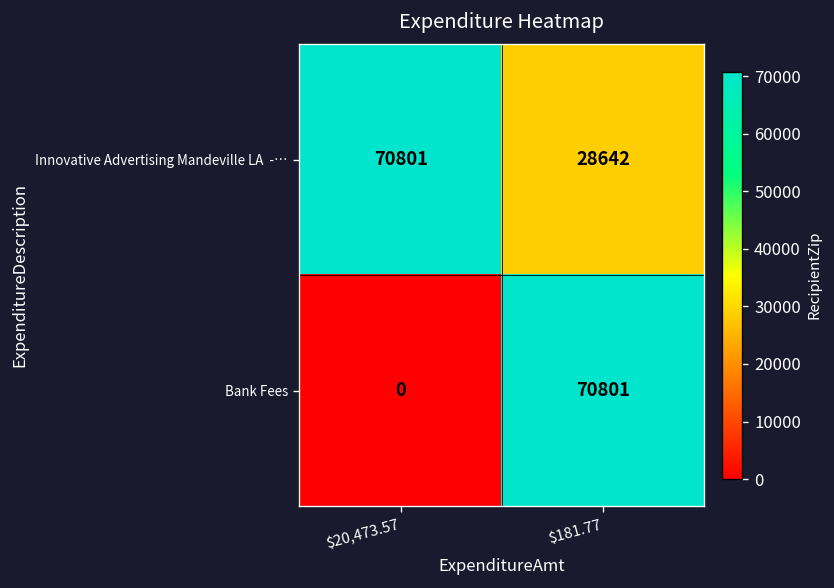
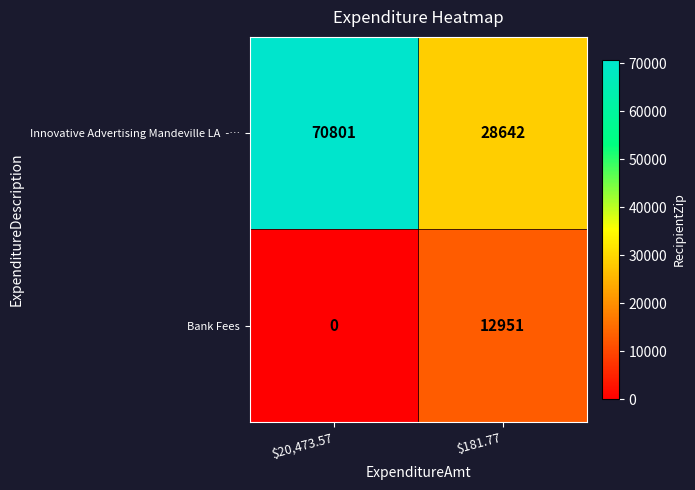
Bank Fees, $181.77: 70801 -> 12951
